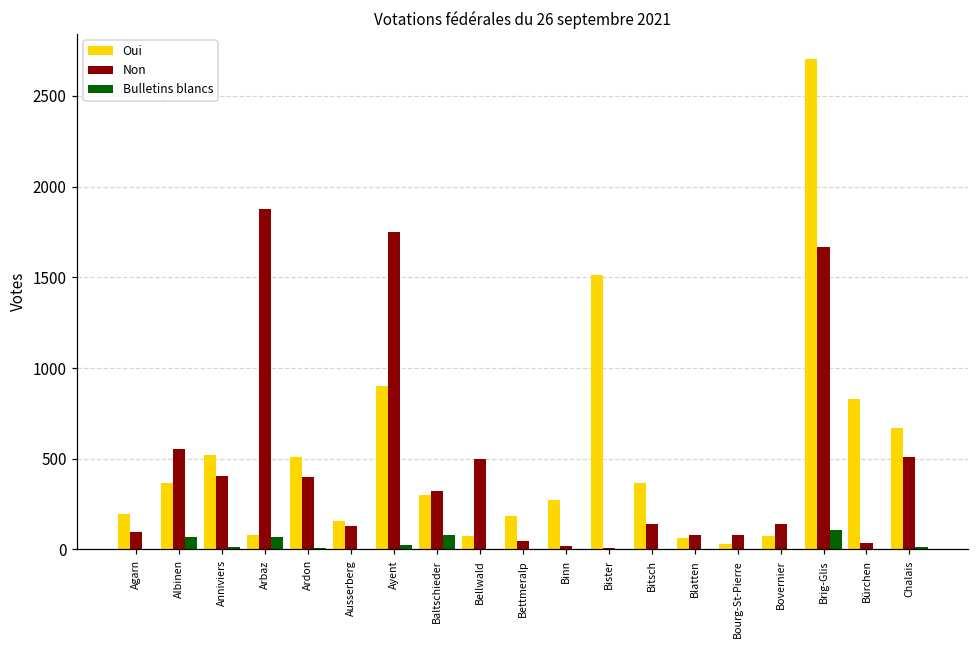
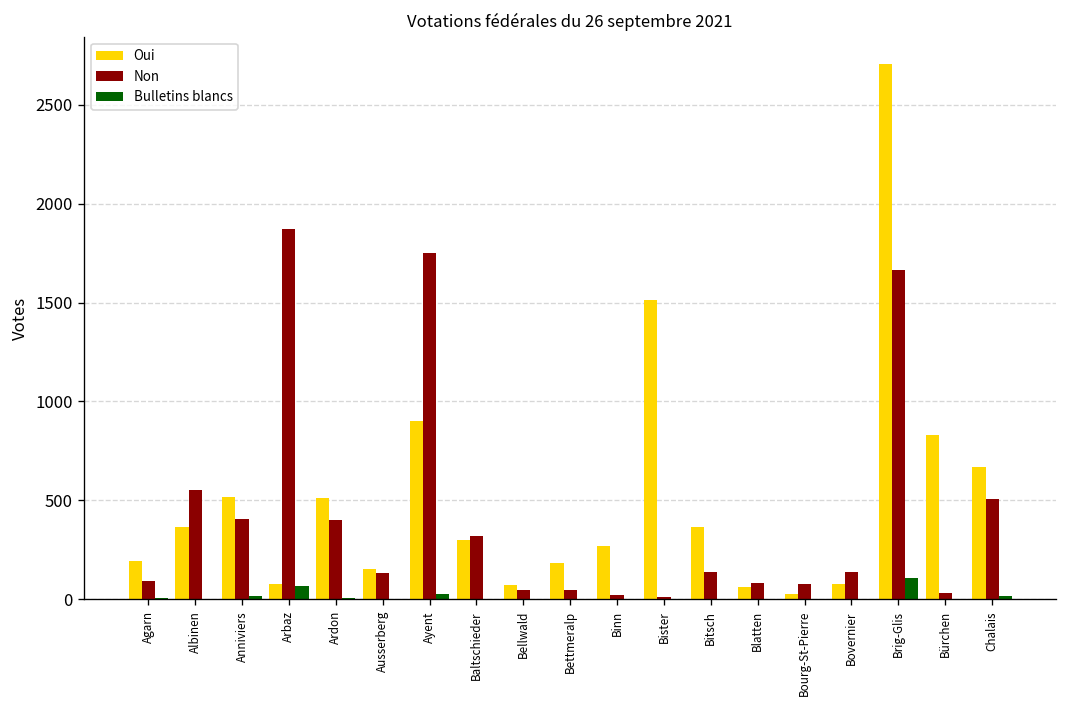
Bulletins blancs, Albinen: 70 -> 0
Bulletins blancs, Baltschieder: 80 -> 0
Non, Bellwald: 500 -> 50
